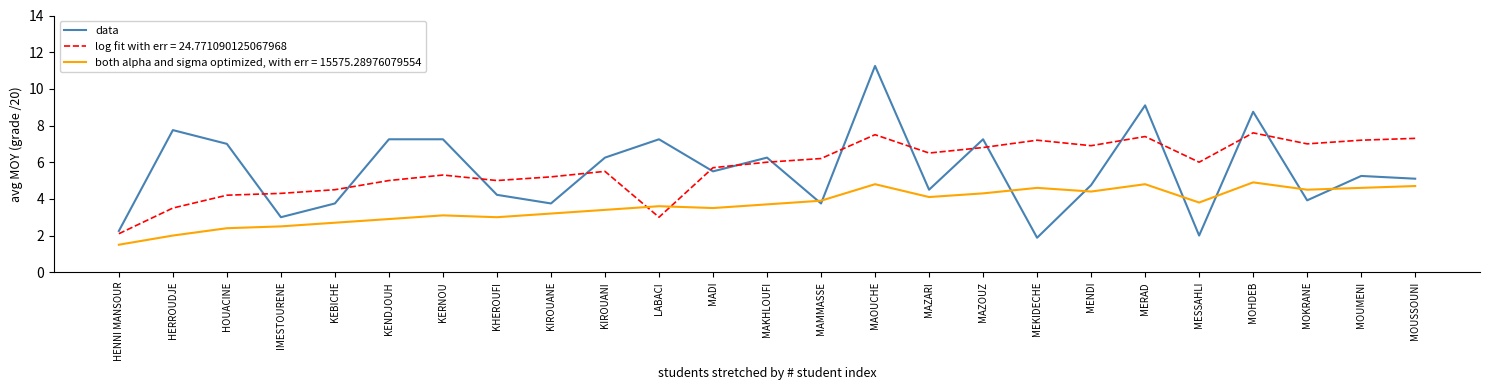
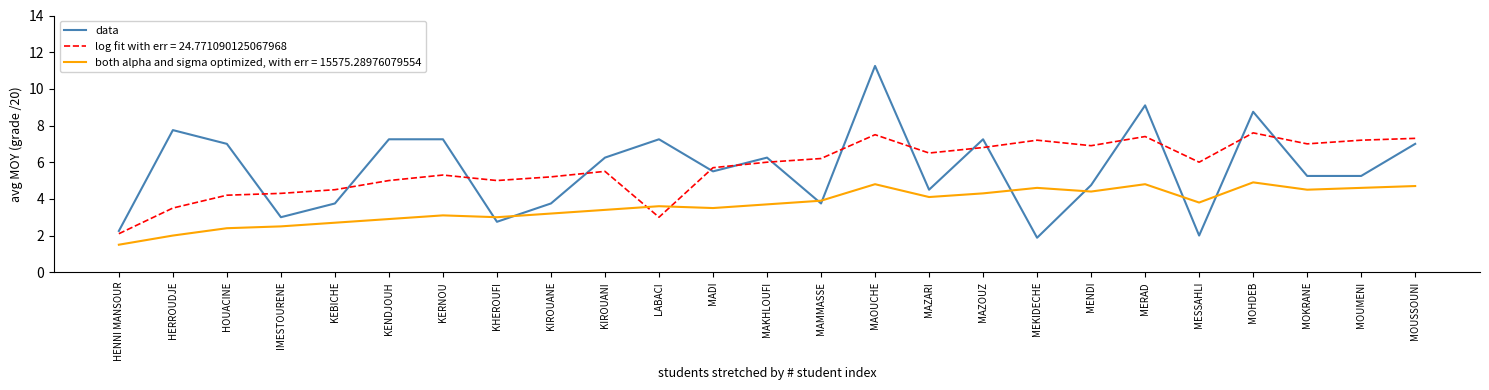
data, KHEROUFI: 4.2 -> 2.8
data, MOKRANE: 3.9 -> 5.3
data, MOUSSOUNI: 5.1 -> 7.0
